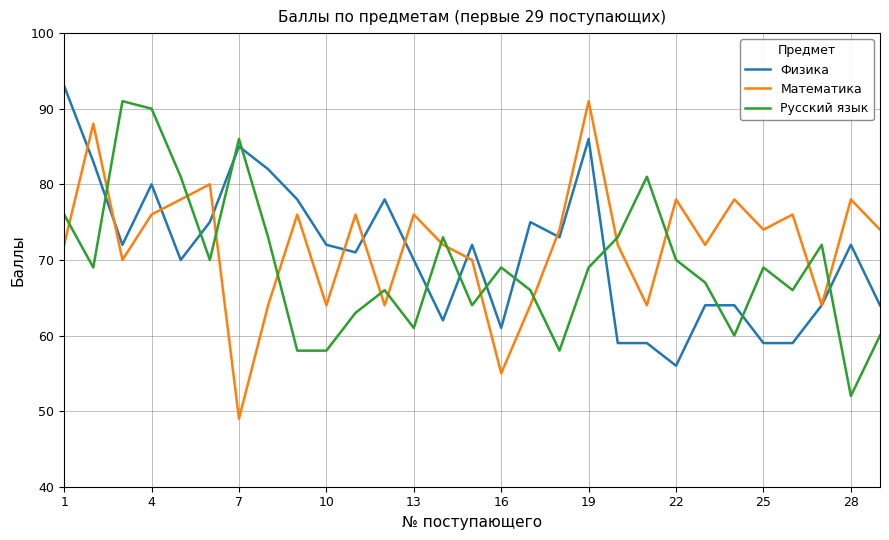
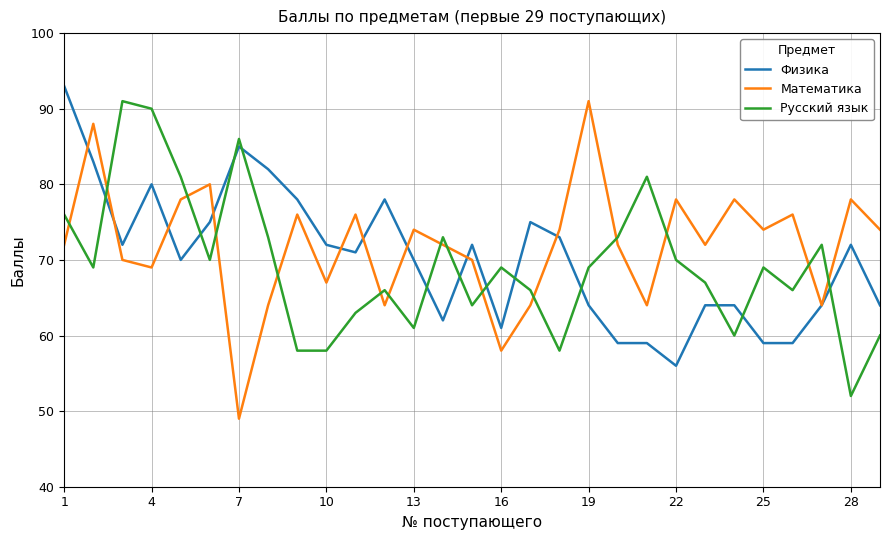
Математика, 4: 76 -> 69
Математика, 10: 64 -> 67
Математика, 13: 76 -> 74
Математика, 16: 55 -> 58
Физика, 19: 86 -> 64
